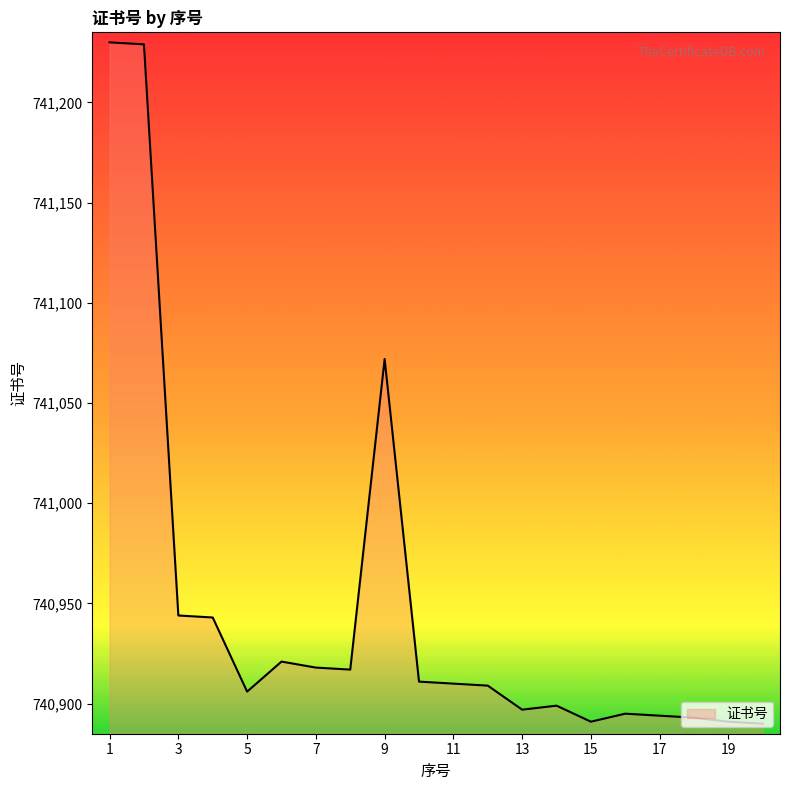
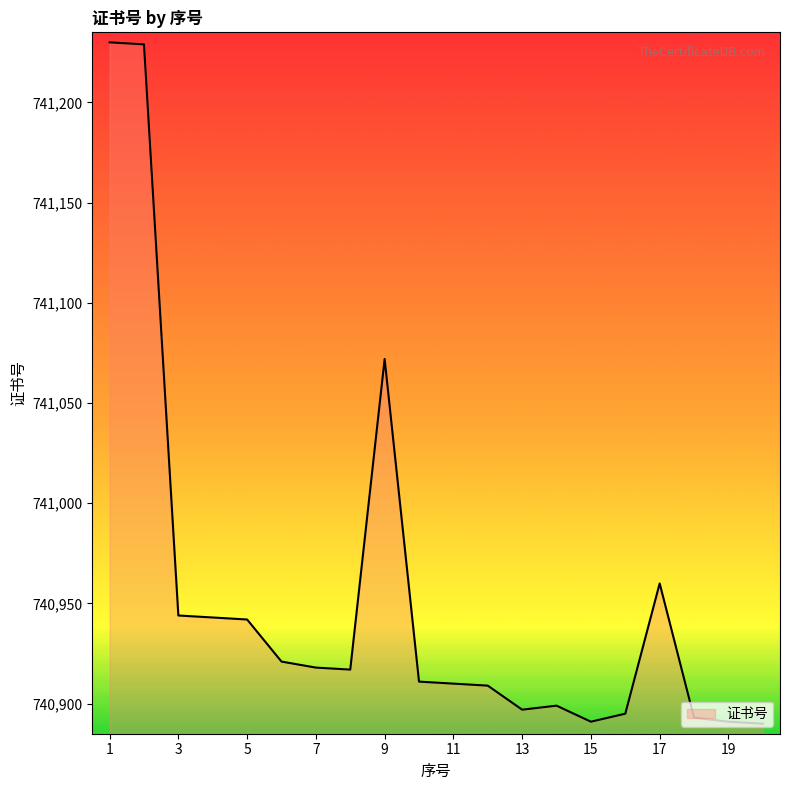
5: 740,906 -> 740,942
17: 740,894 -> 740,960
